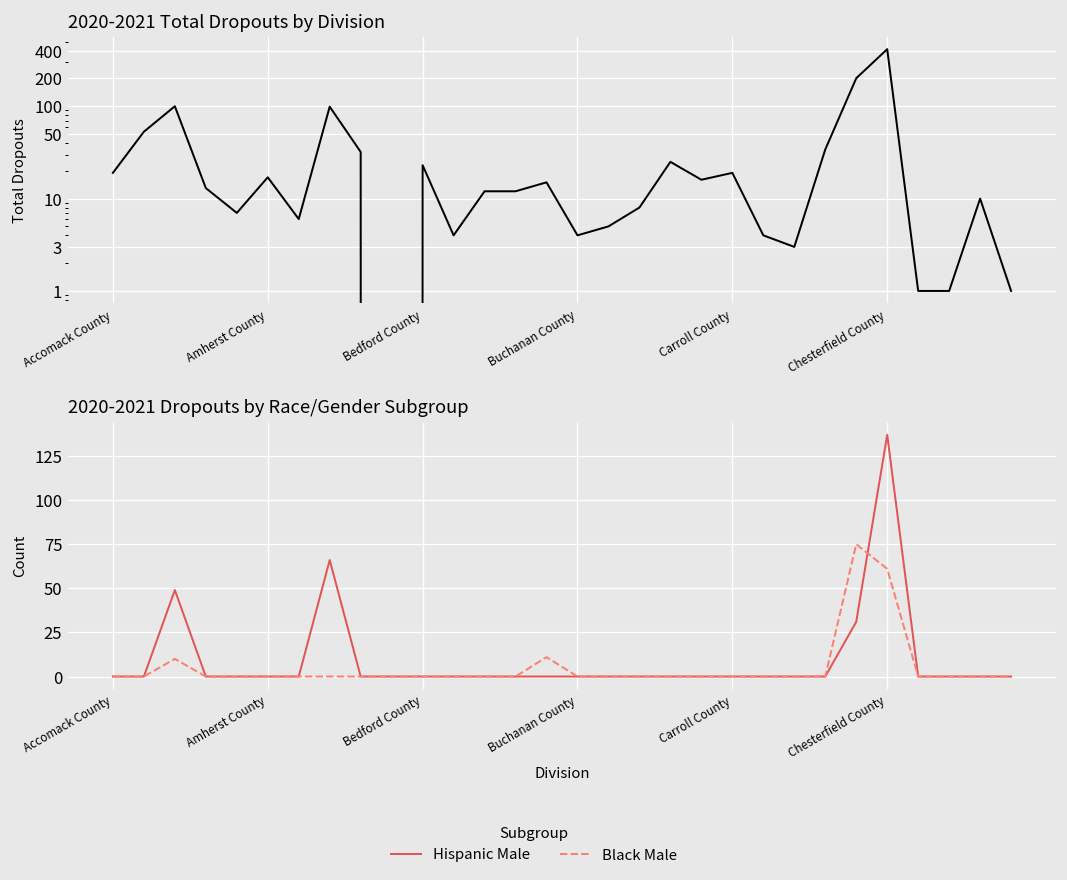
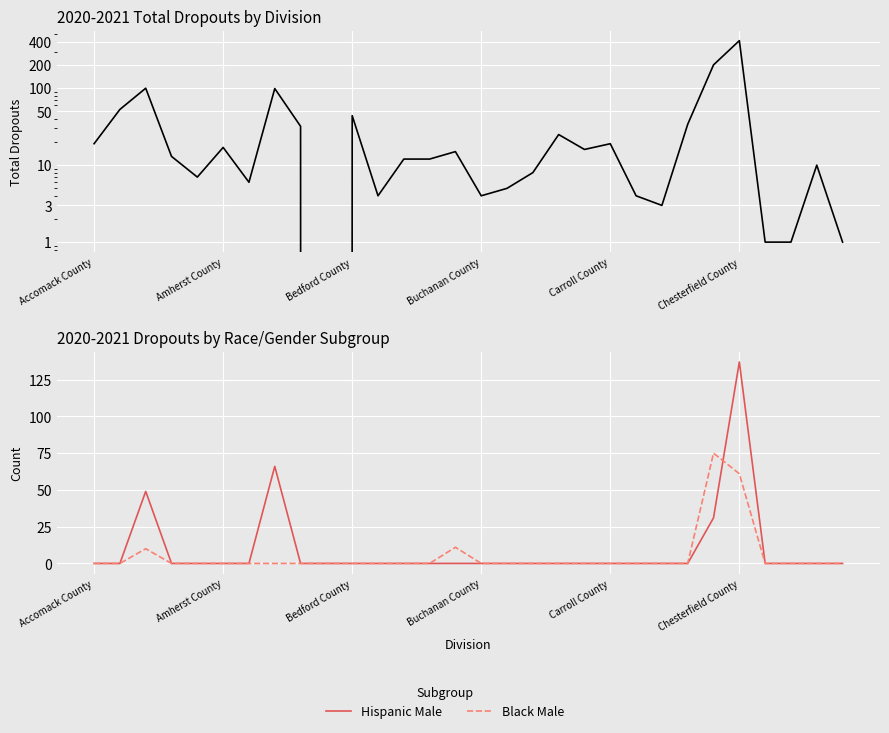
2020-2021 Total Dropouts by Division, Bedford County: 23 -> 40
